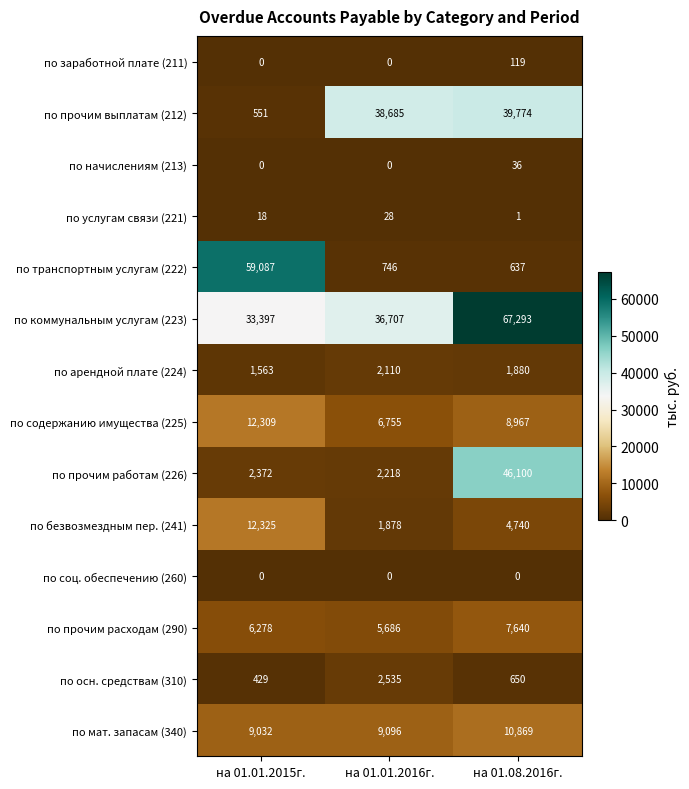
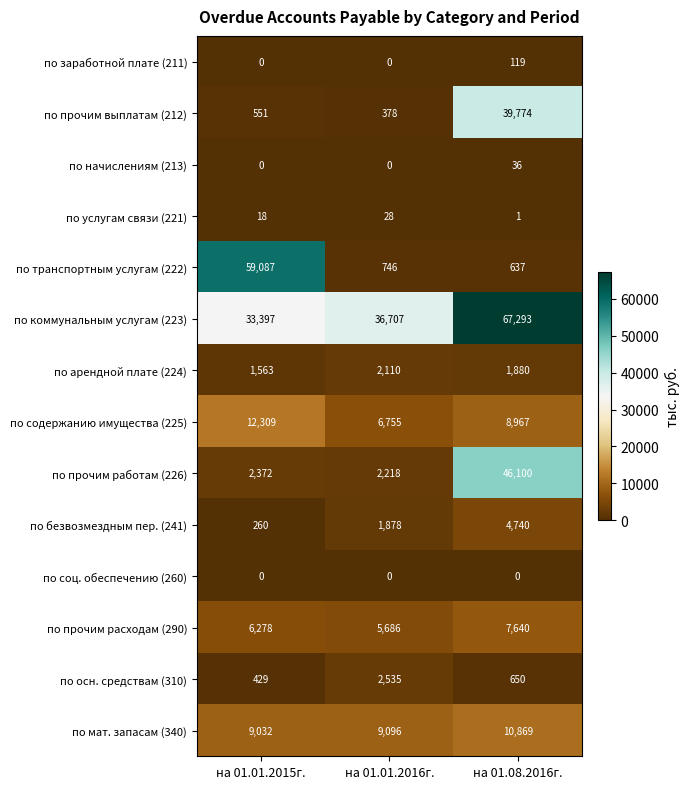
по прочим выплатам (212), на 01.01.2016г.: 38,685 -> 378
по безвозмездным пер. (241), на 01.01.2015г.: 12,325 -> 260
